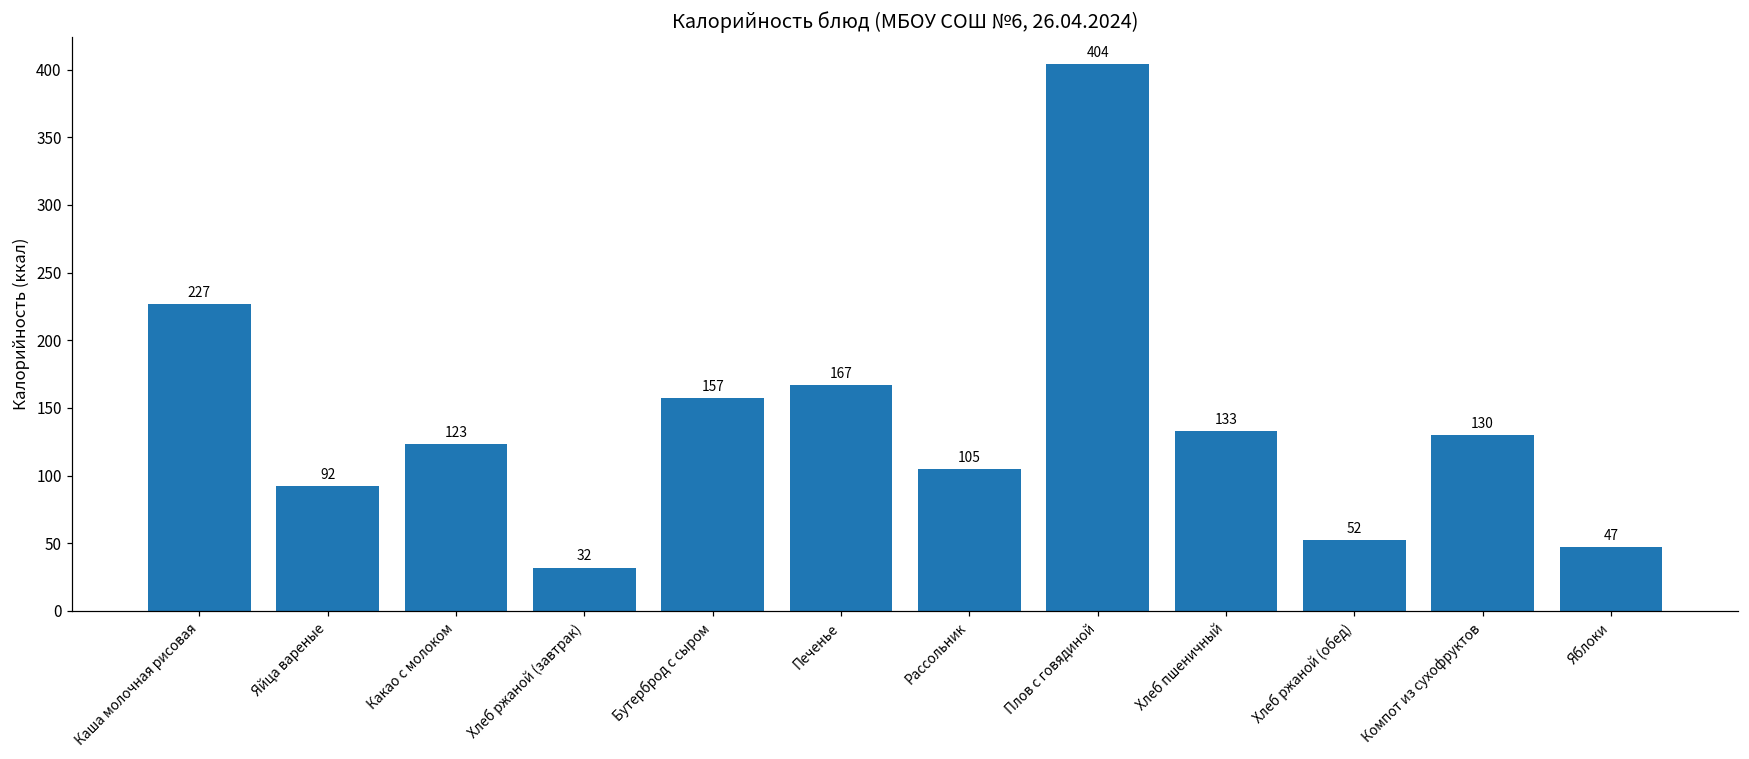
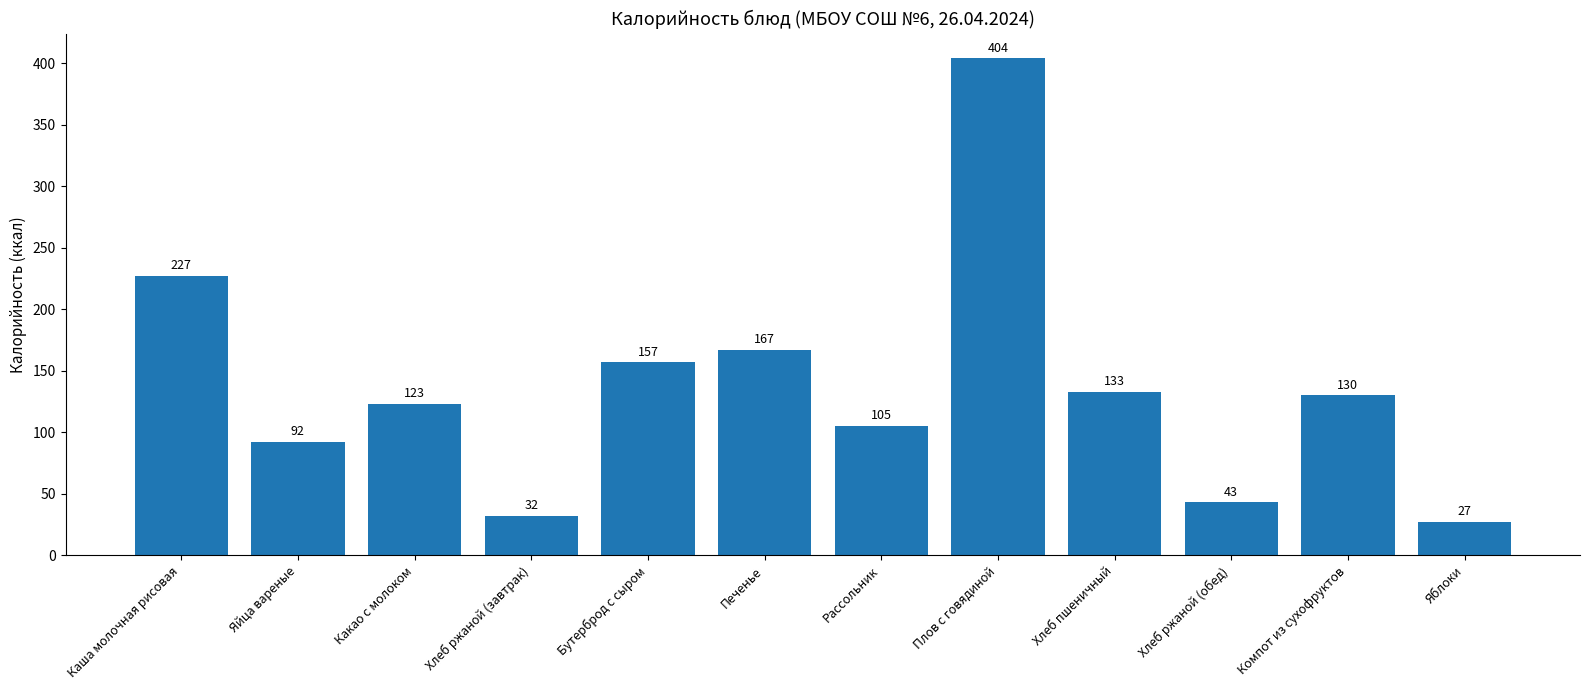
Хлеб ржаной (обед): 52 -> 43
Яблоки: 47 -> 27
